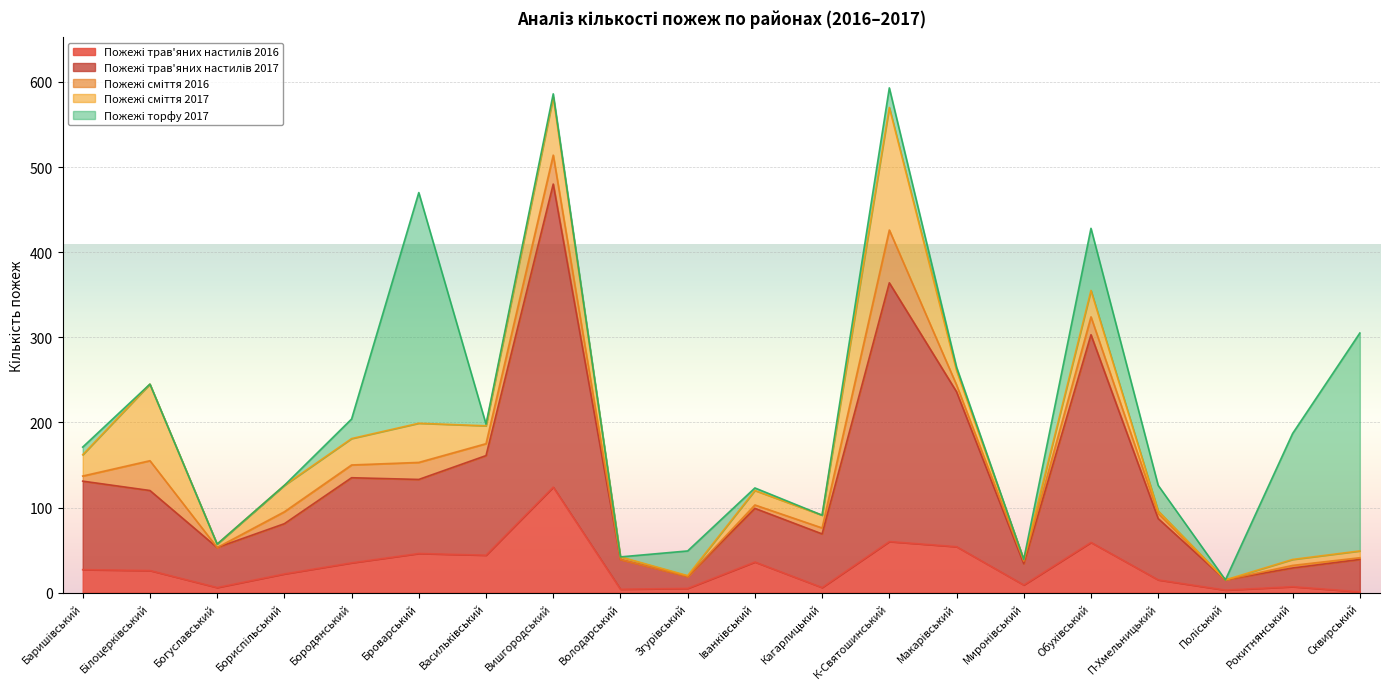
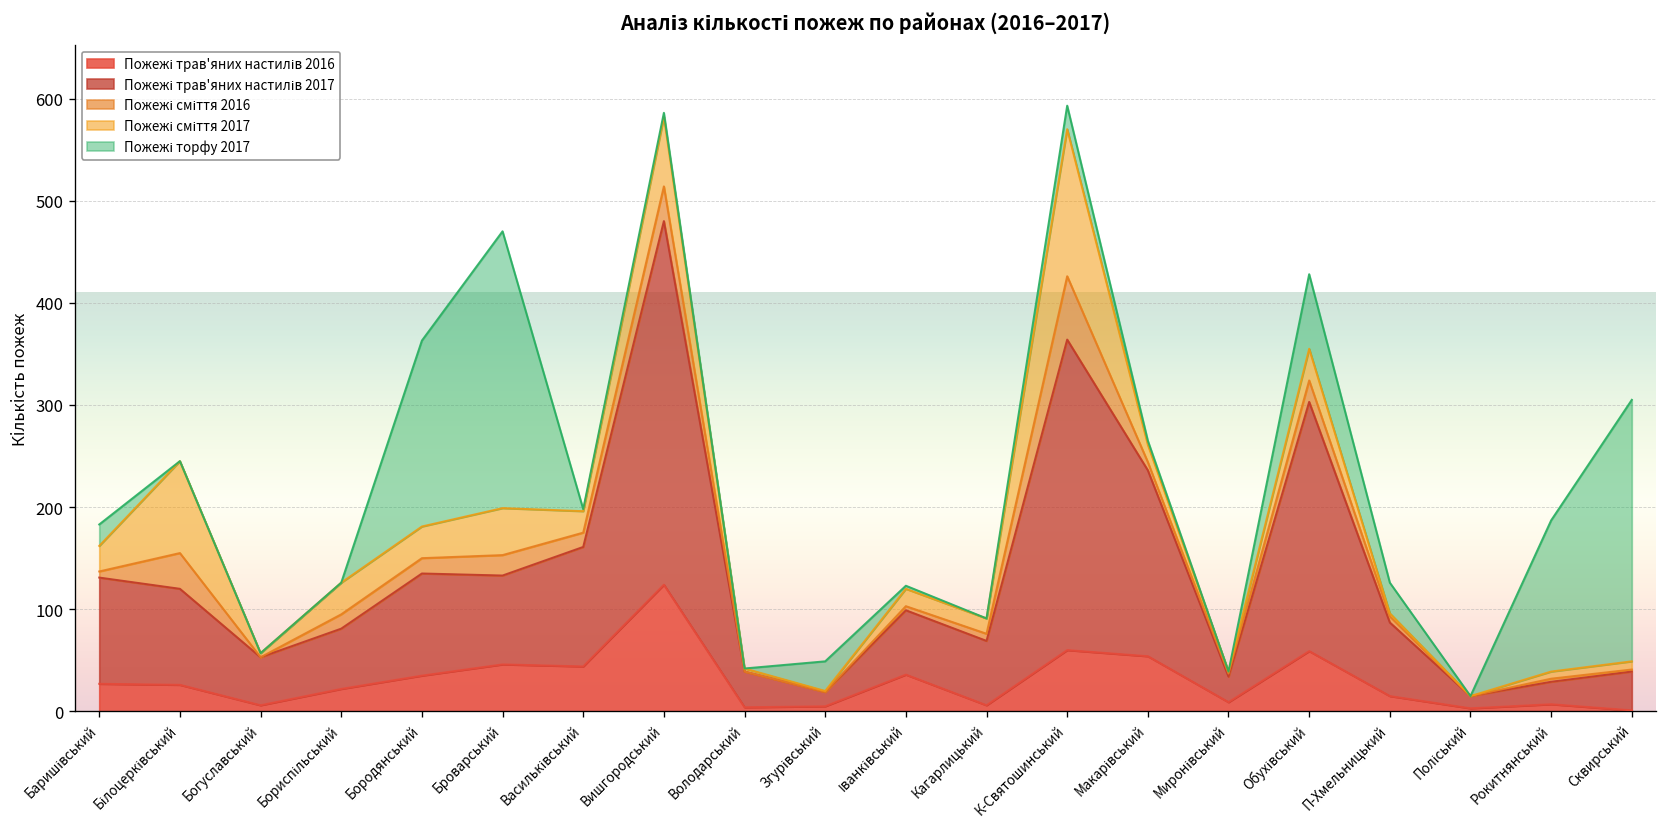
Пожежі торфу 2017, Баришівський: 10 -> 20
Пожежі торфу 2017, Бородянський: 20 -> 180
